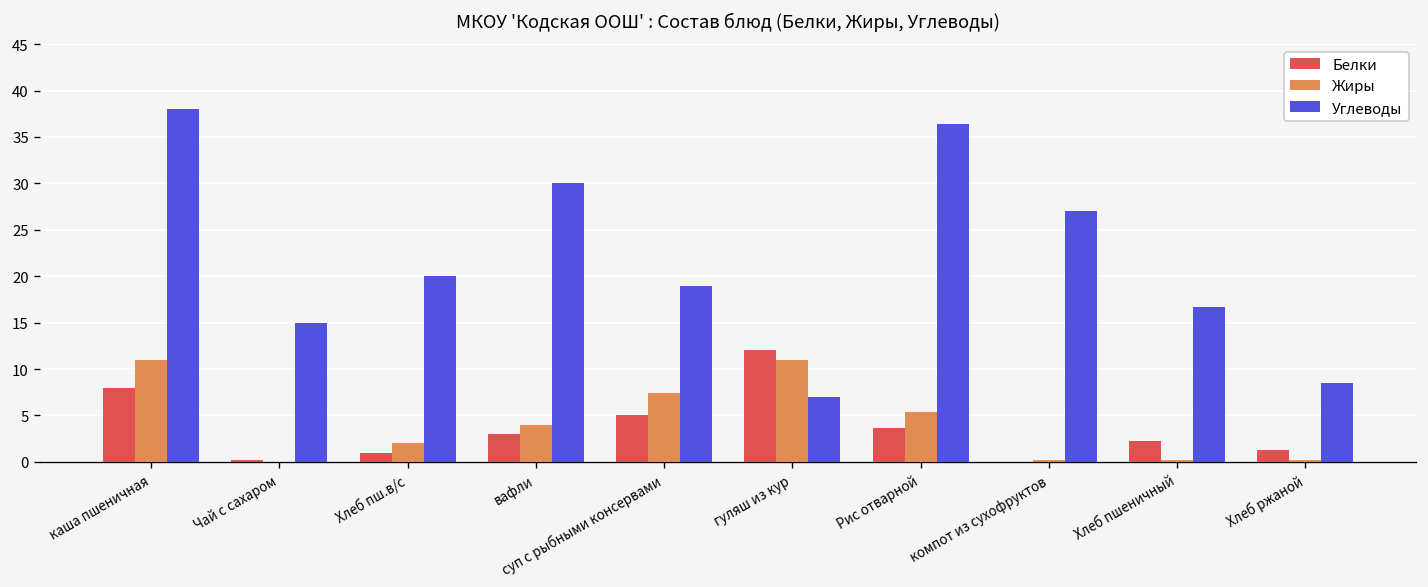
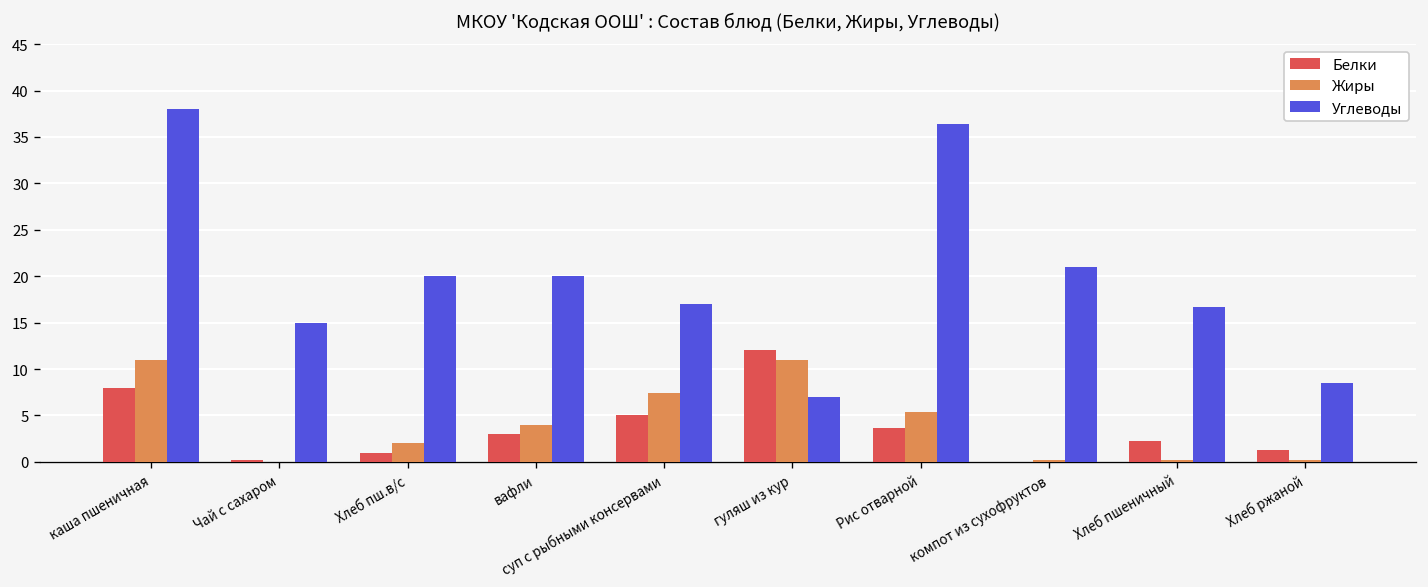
Углеводы, вафли: 30 -> 20
Углеводы, суп с рыбными консервами: 19 -> 17
Углеводы, компот из сухофруктов: 27 -> 21
